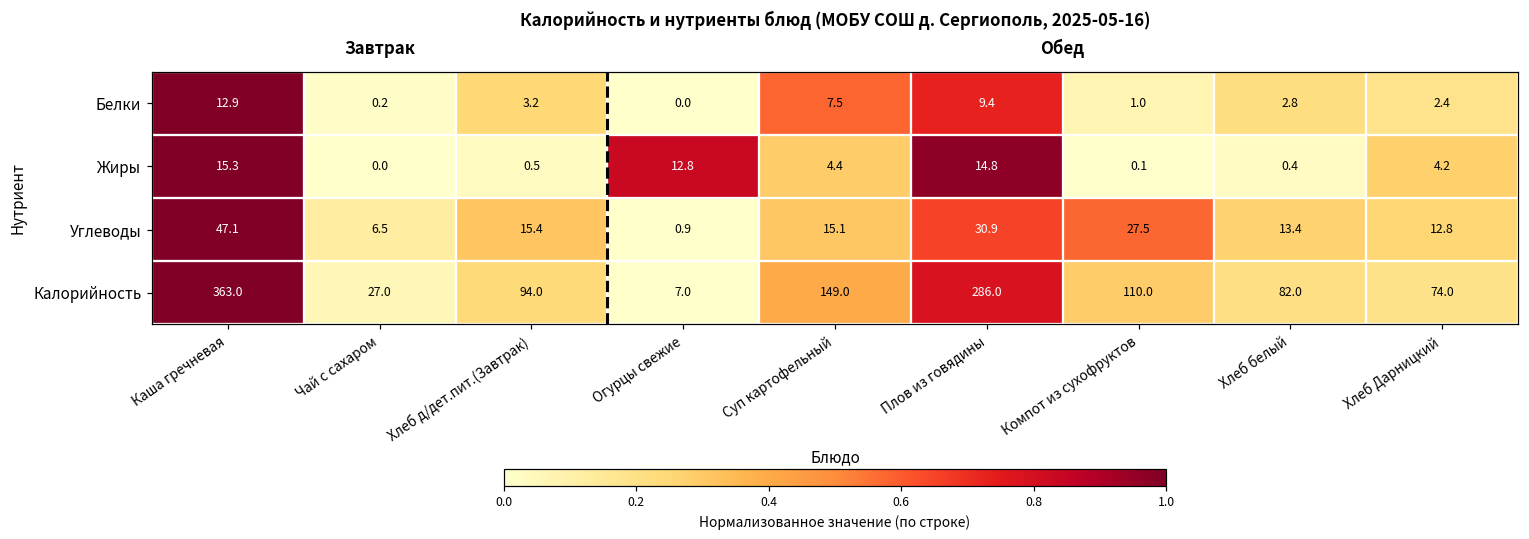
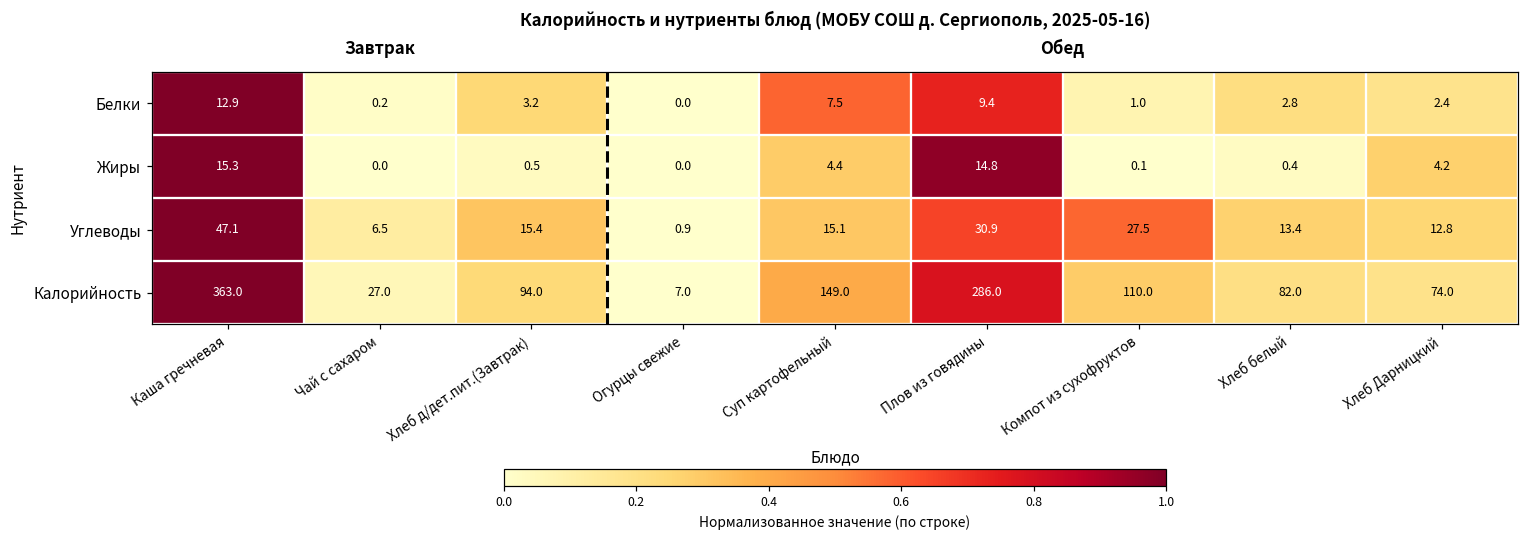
Жиры, Огурцы свежие: 12.8 -> 0.0
